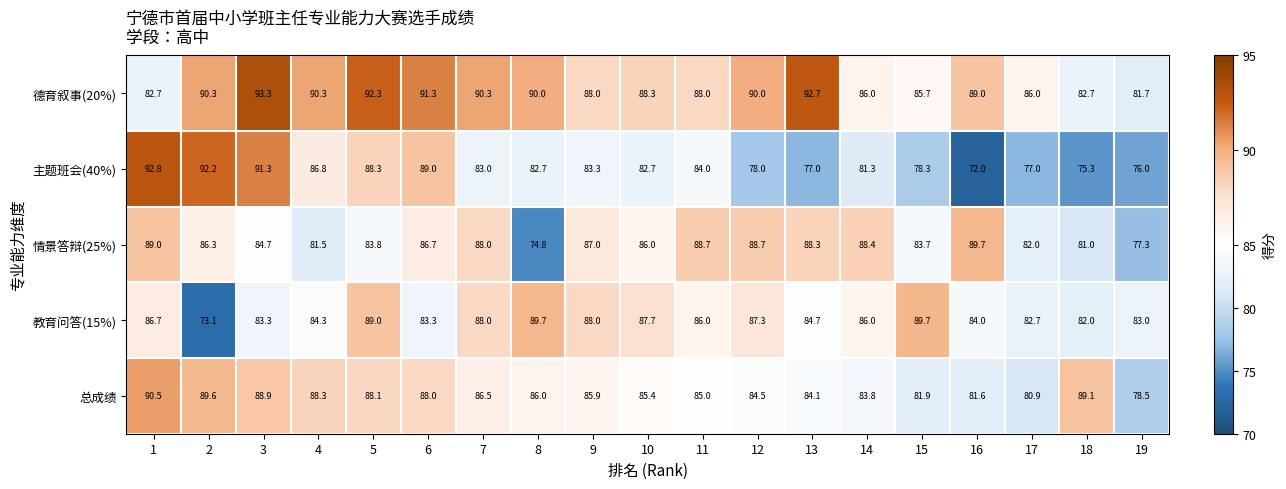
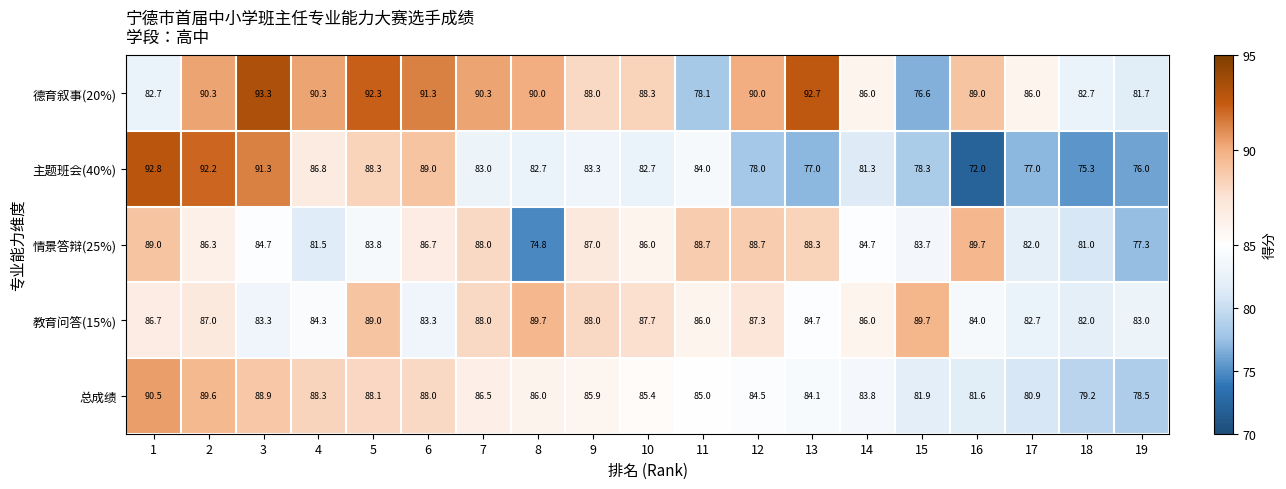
德育叙事(20%), 11: 88.0 -> 78.1
德育叙事(20%), 15: 85.7 -> 76.6
情景答辩(25%), 14: 88.4 -> 84.7
教育问答(15%), 2: 73.1 -> 87.0
总成绩, 18: 89.1 -> 79.2
